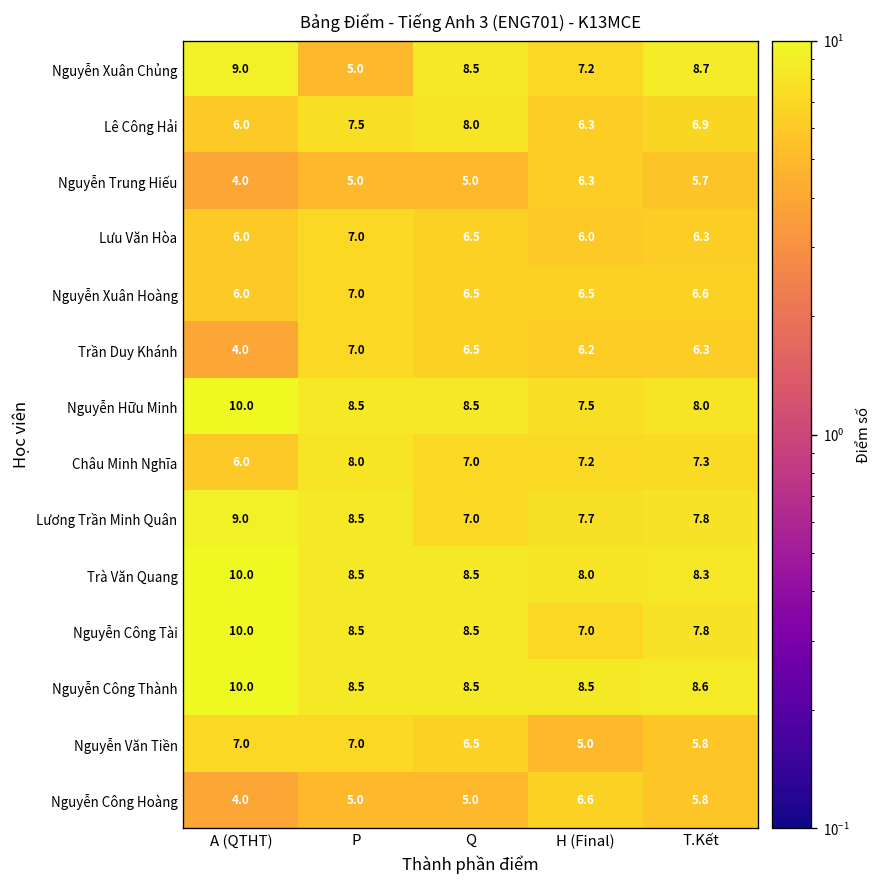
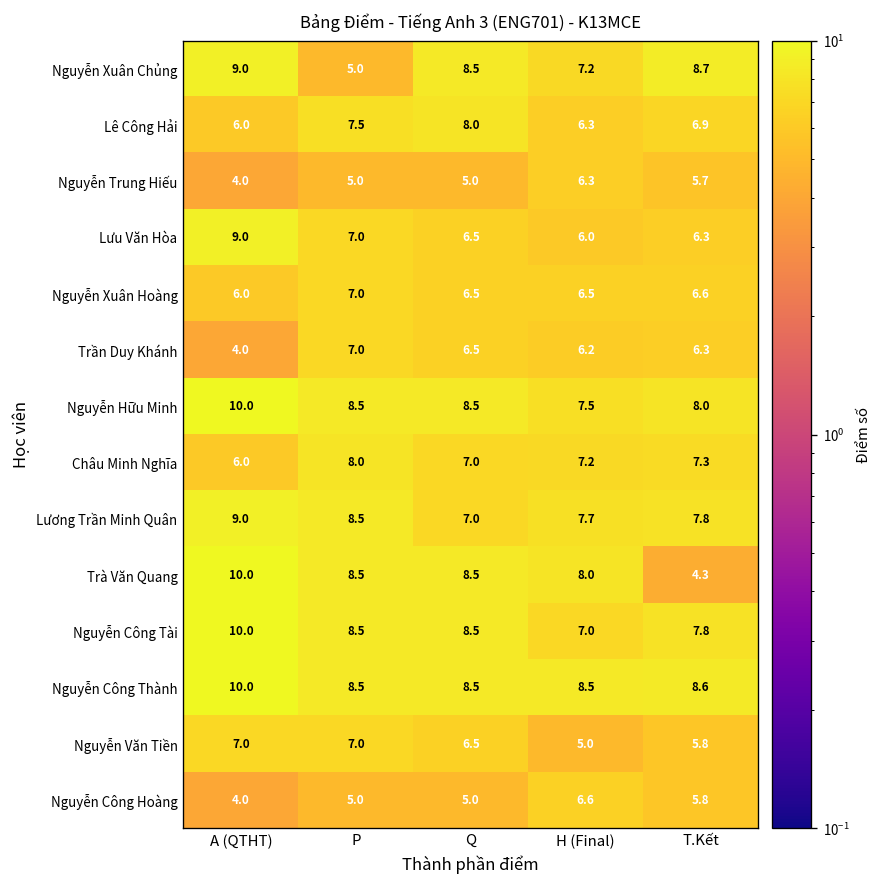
Lưu Văn Hòa, A (QTHT): 6.0 -> 9.0
Trà Văn Quang, T.Kết: 8.3 -> 4.3
